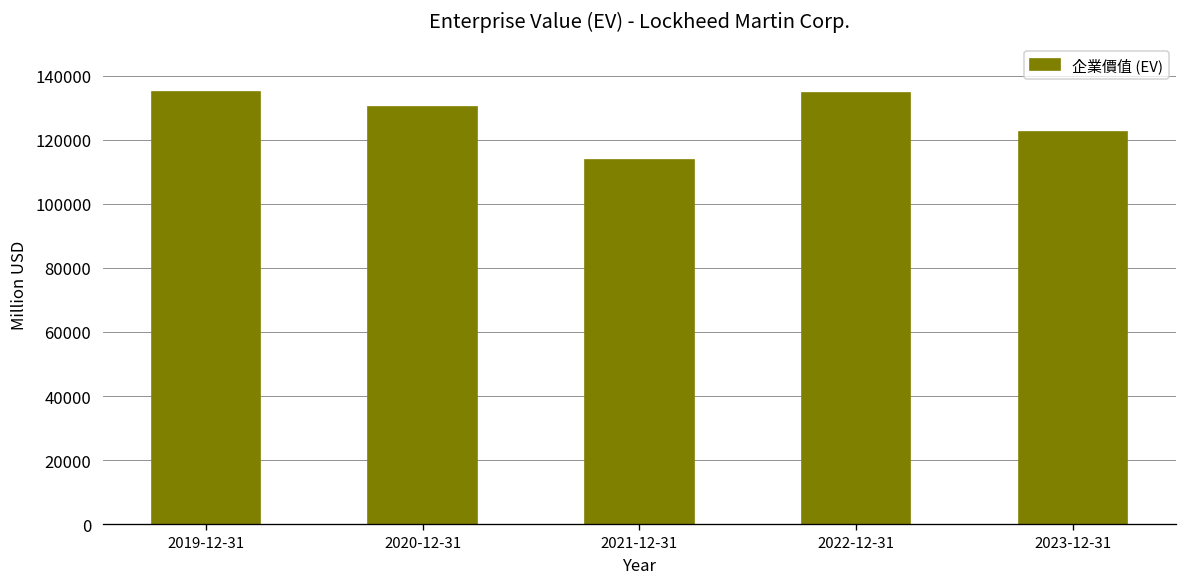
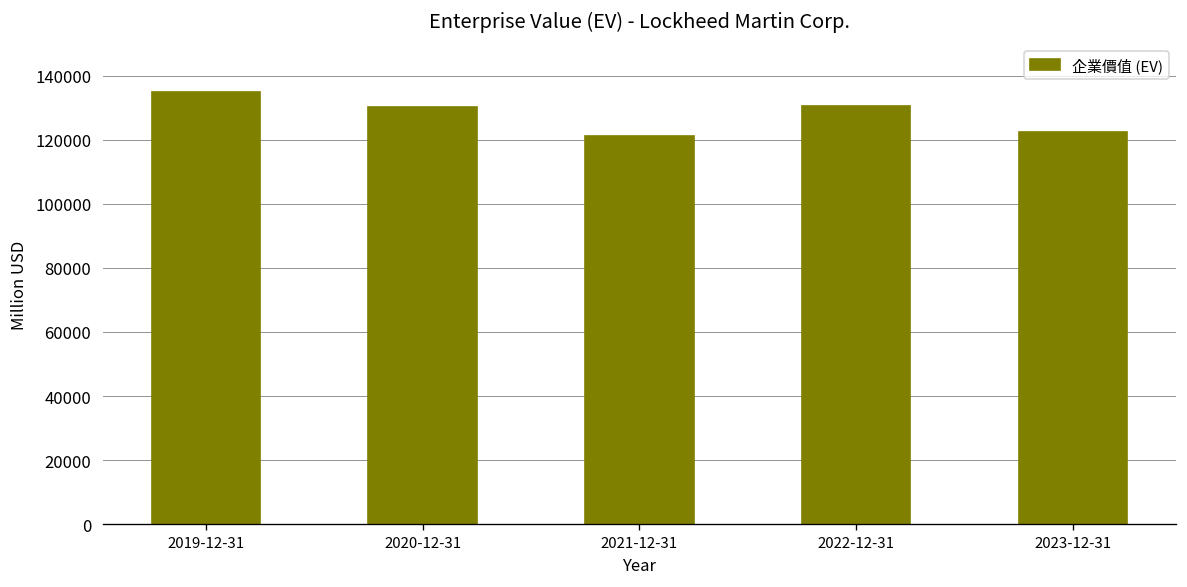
2021-12-31: 114000 -> 121000
2022-12-31: 134000 -> 130000
